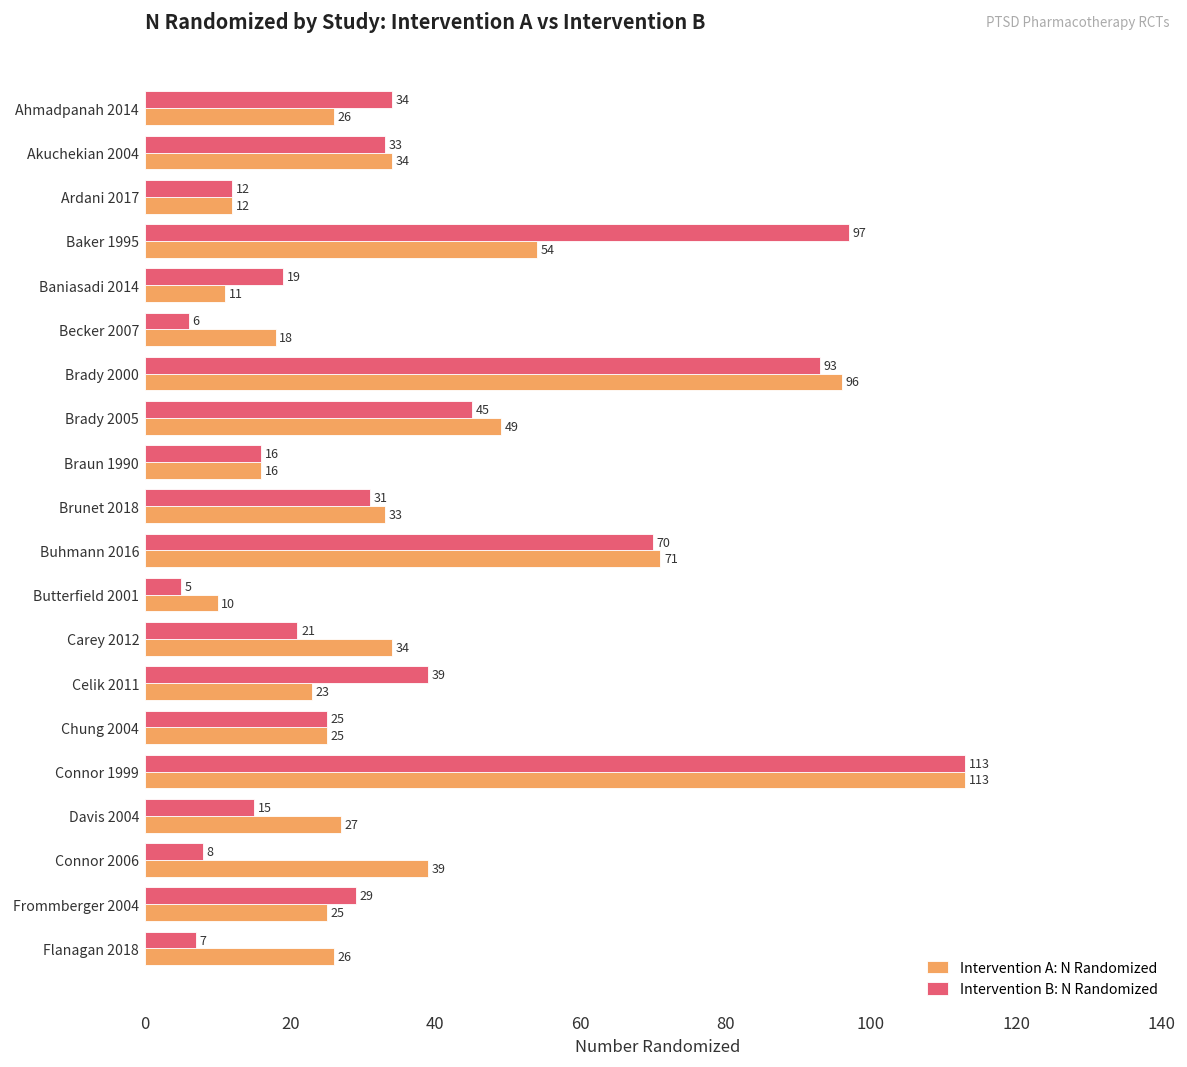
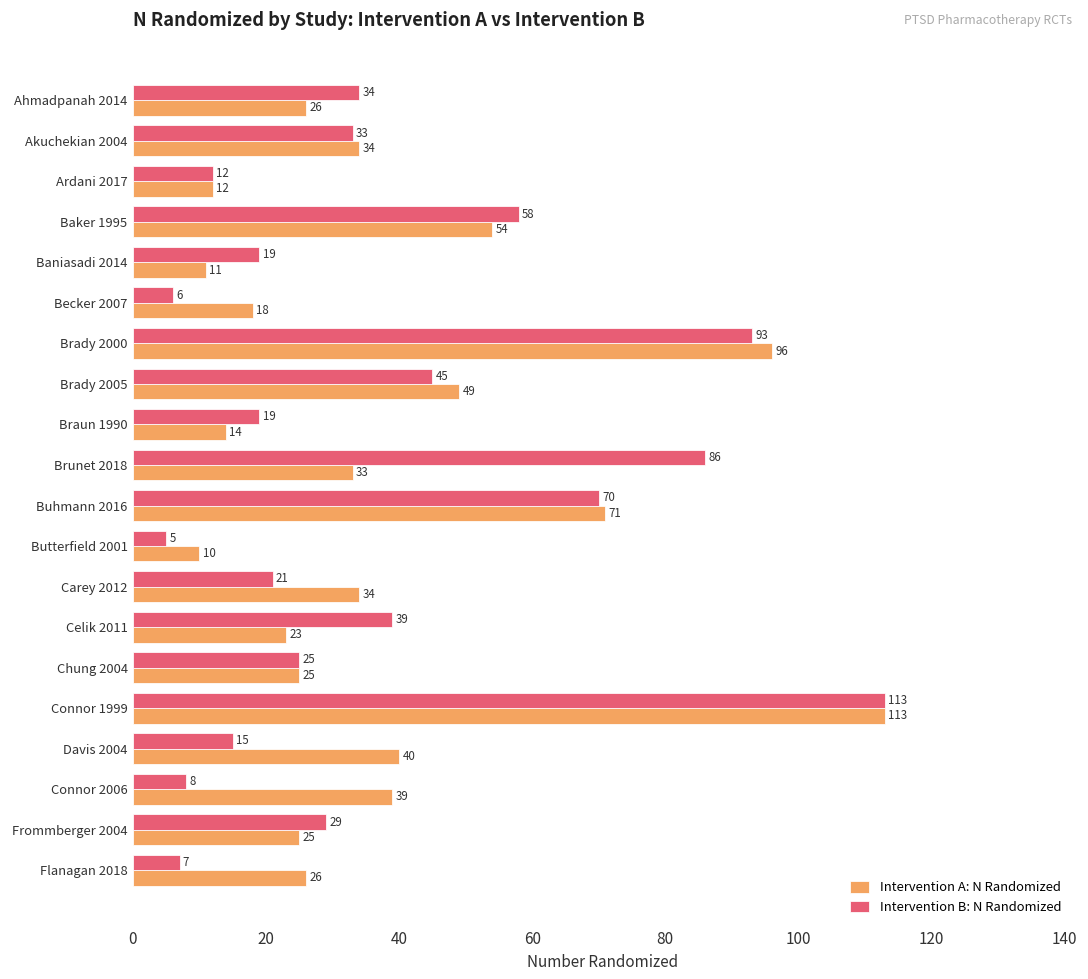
Intervention B: N Randomized, Baker 1995: 97 -> 58
Intervention B: N Randomized, Braun 1990: 16 -> 19
Intervention A: N Randomized, Braun 1990: 16 -> 14
Intervention B: N Randomized, Brunet 2018: 31 -> 86
Intervention A: N Randomized, Davis 2004: 27 -> 40
